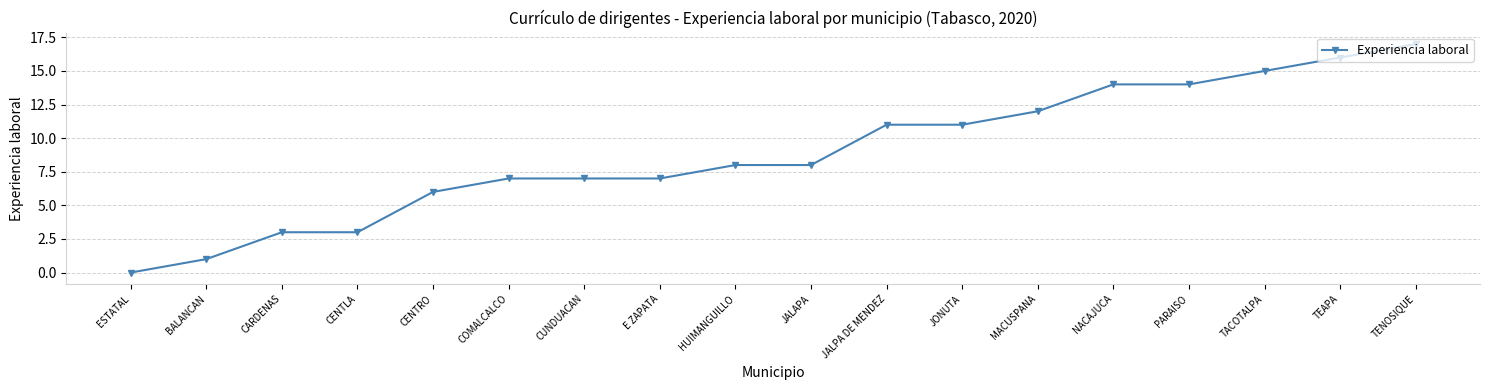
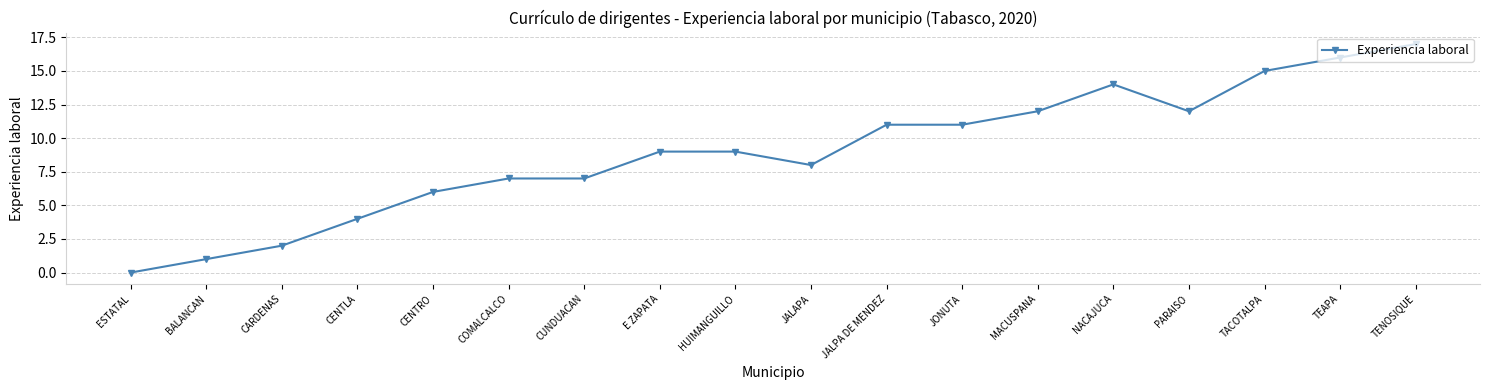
CARDENAS: 3 -> 2
CENTLA: 3 -> 4
E ZAPATA: 7 -> 9
HUIMANGUILLO: 8 -> 9
PARAISO: 14 -> 12
